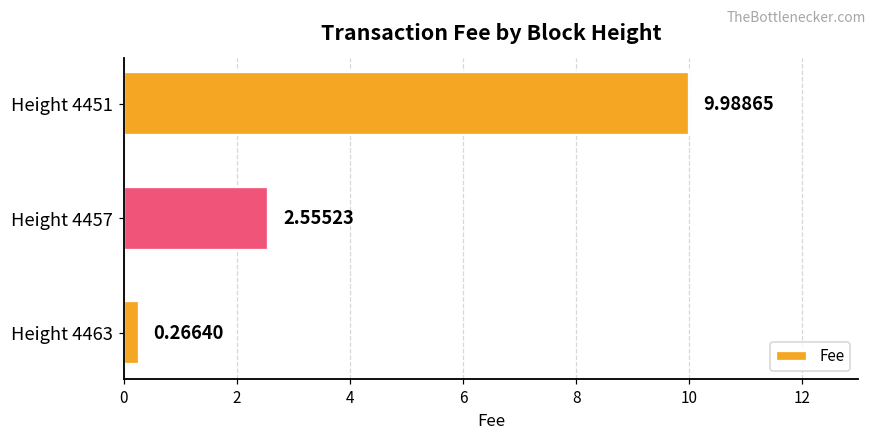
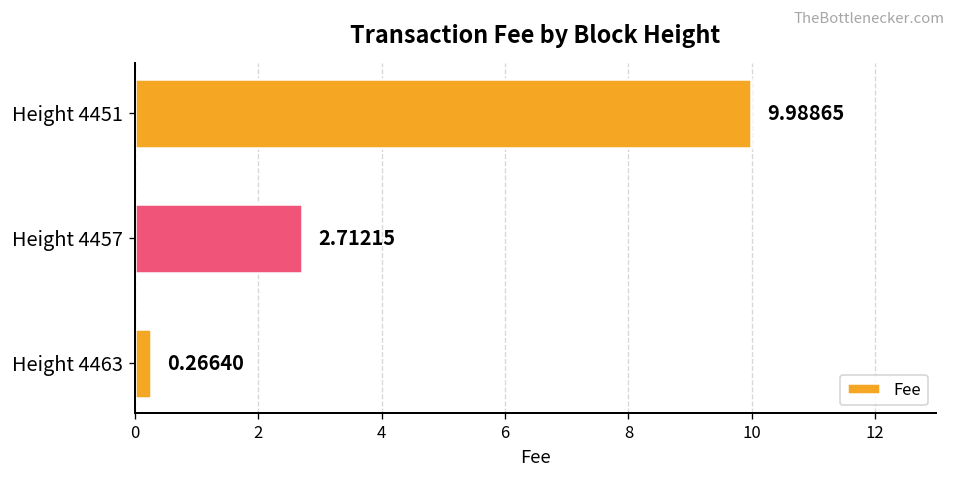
Height 4457: 2.55523 -> 2.71215
